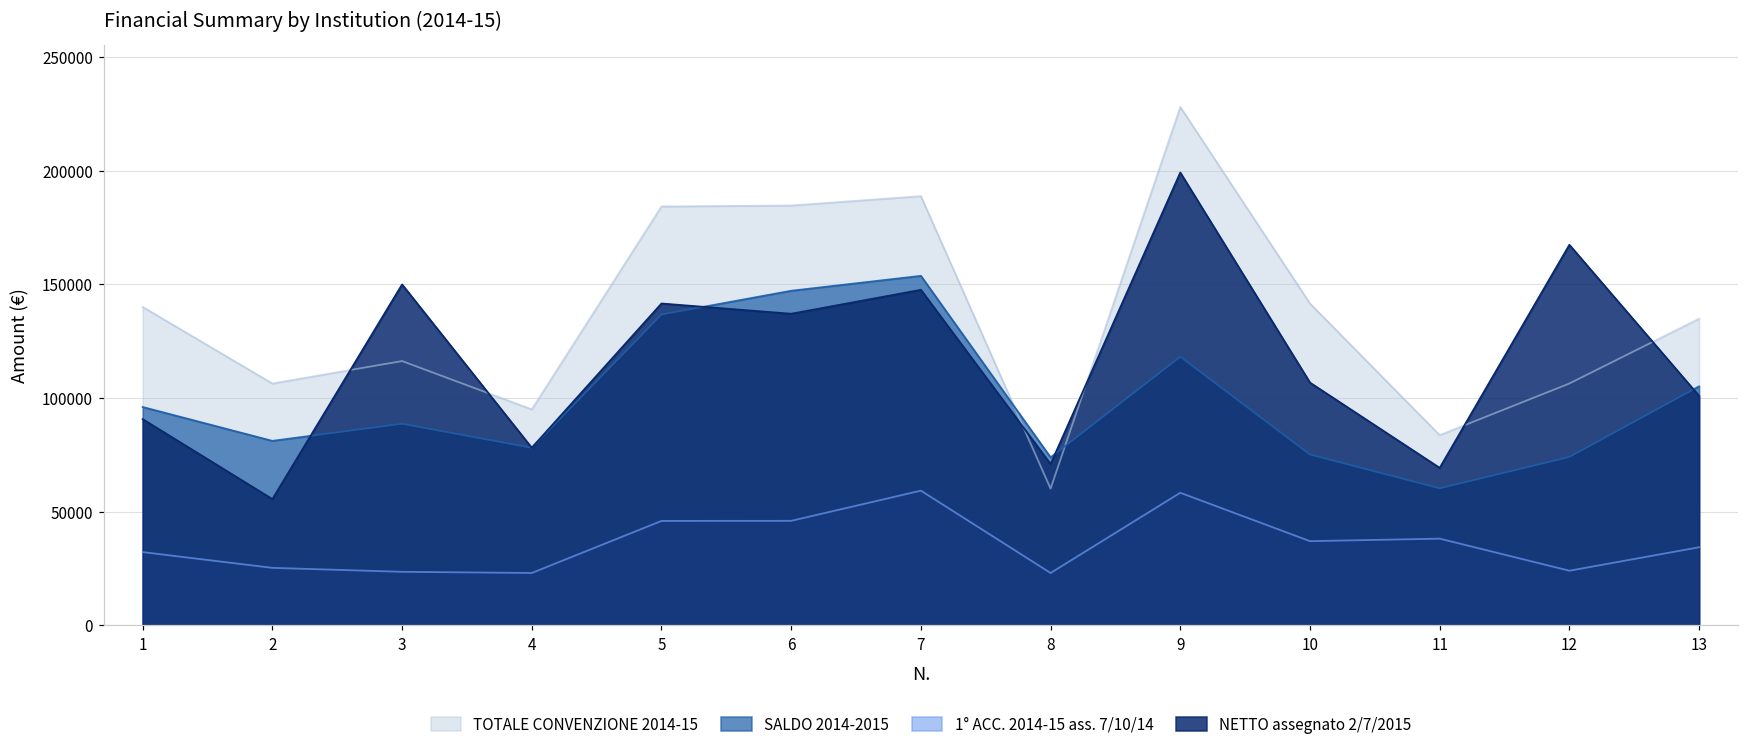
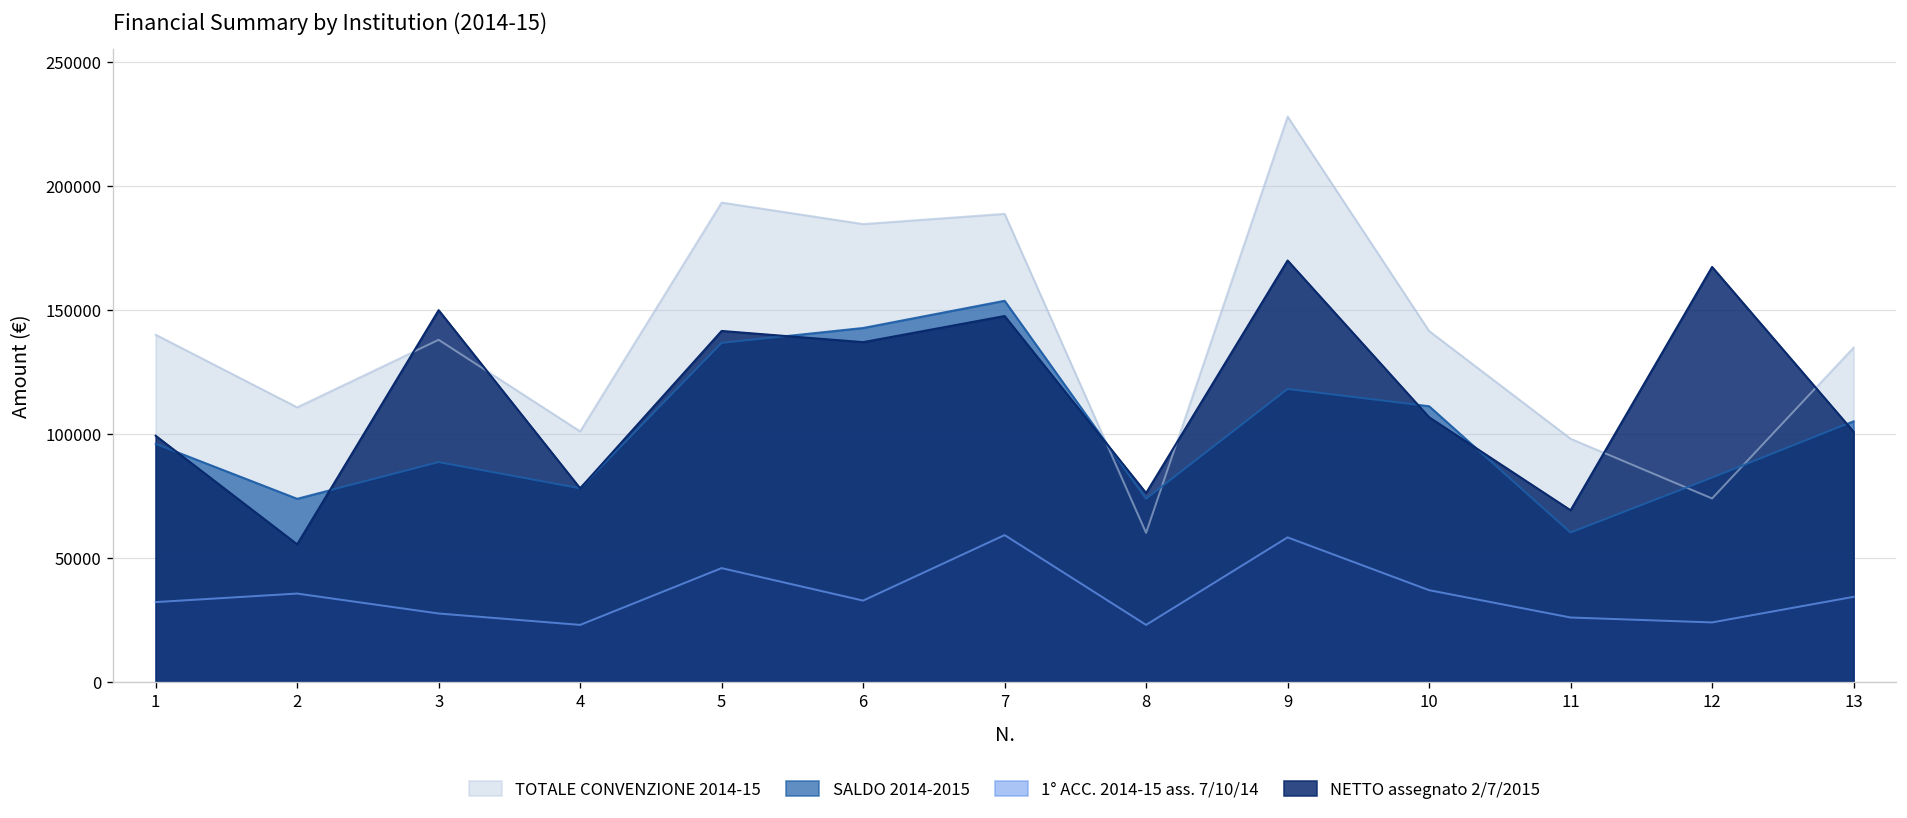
NETTO assegnato 2/7/2015, 1: 91000 -> 99000
TOTALE CONVENZIONE 2014-15, 2: 106000 -> 111000
SALDO 2014-2015, 2: 81000 -> 74000
1° ACC. 2014-15 ass. 7/10/14, 2: 25000 -> 36000
TOTALE CONVENZIONE 2014-15, 3: 116000 -> 138000
1° ACC. 2014-15 ass. 7/10/14, 3: 23000 -> 28000
TOTALE CONVENZIONE 2014-15, 4: 95000 -> 101000
TOTALE CONVENZIONE 2014-15, 5: 184000 -> 193000
SALDO 2014-2015, 6: 147000 -> 143000
1° ACC. 2014-15 ass. 7/10/14, 6: 46000 -> 33000
NETTO assegnato 2/7/2015, 8: 71000 -> 76000
NETTO assegnato 2/7/2015, 9: 199000 -> 170000
SALDO 2014-2015, 10: 75000 -> 111000
TOTALE CONVENZIONE 2014-15, 11: 84000 -> 98000
1° ACC. 2014-15 ass. 7/10/14, 11: 38000 -> 26000
TOTALE CONVENZIONE 2014-15, 12: 106000 -> 74000
SALDO 2014-2015, 12: 74000 -> 82000
